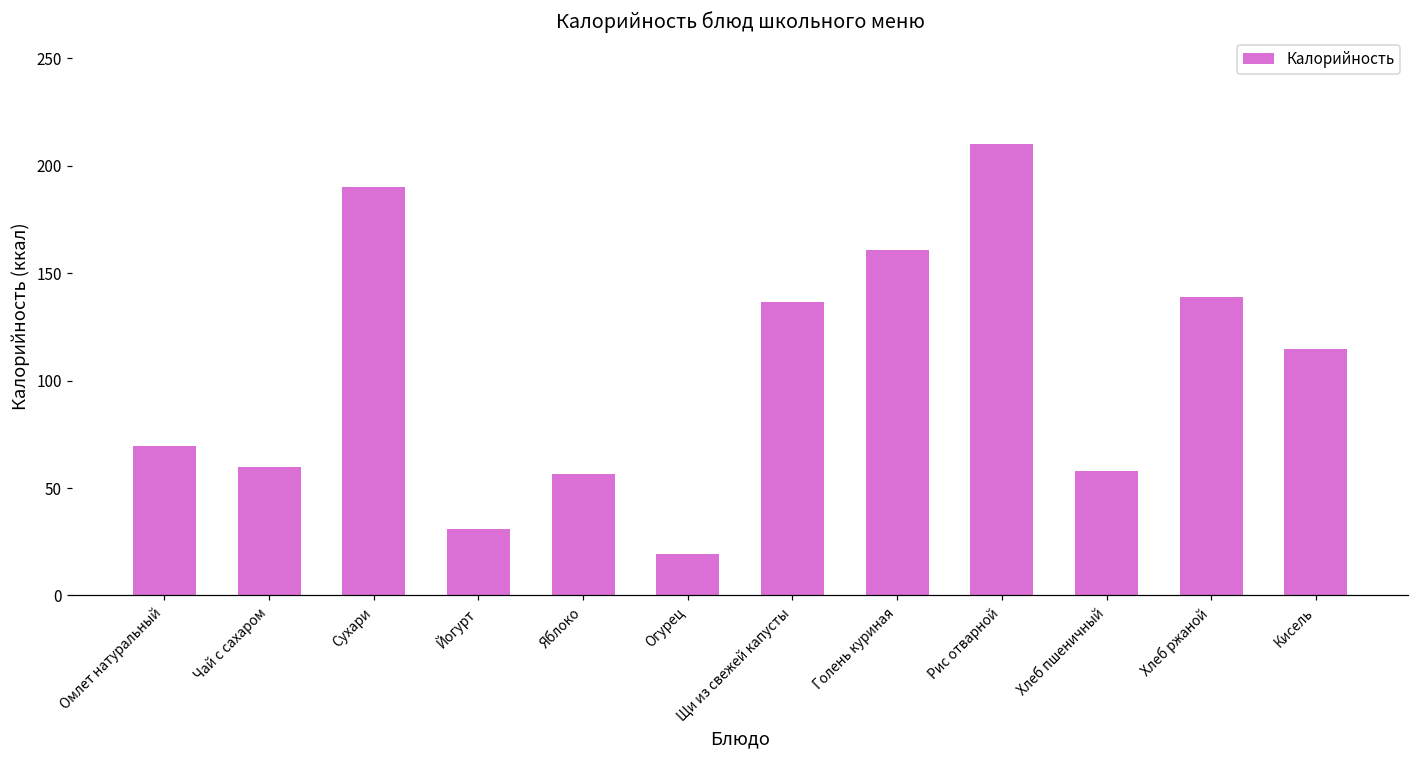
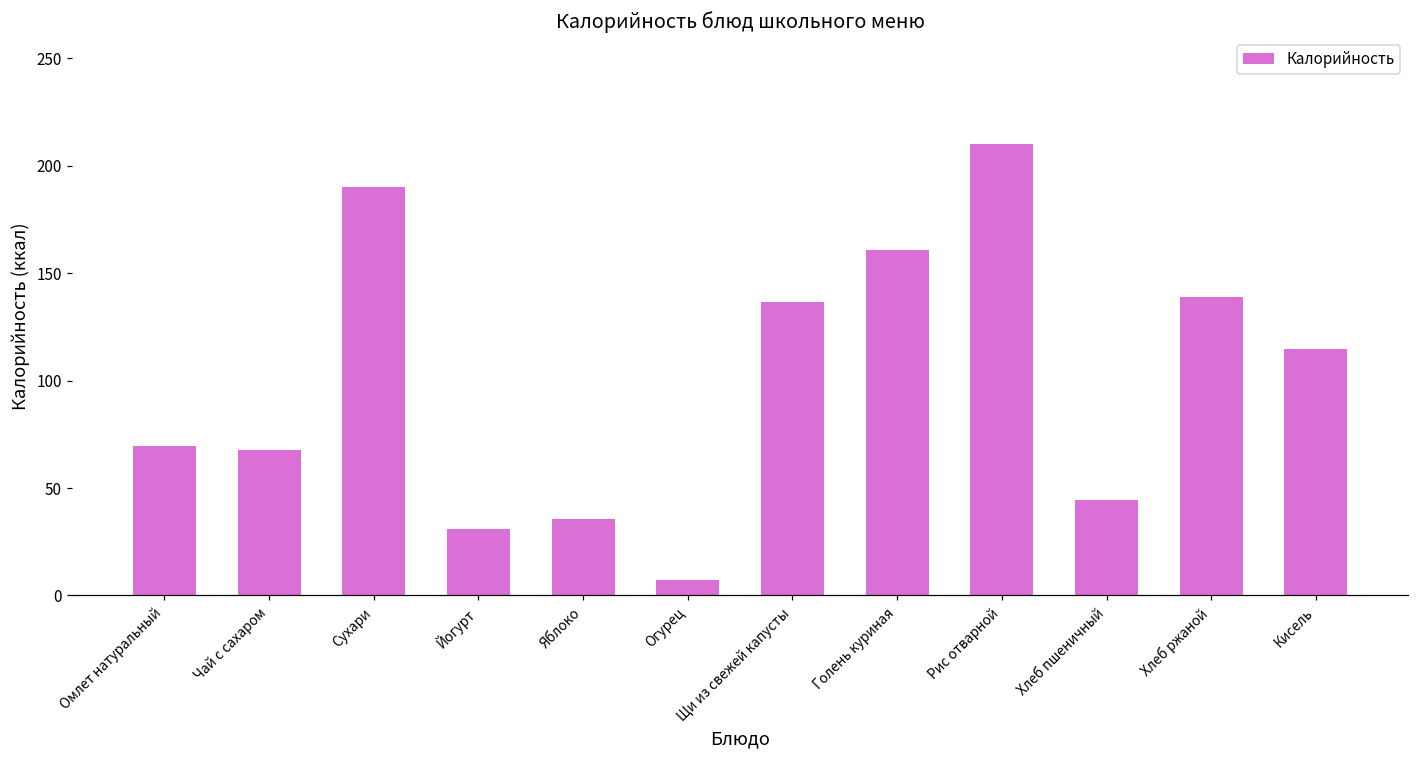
Чай с сахаром: 60 -> 68
Яблоко: 56 -> 35
Огурец: 19 -> 7
Хлеб пшеничный: 58 -> 45
